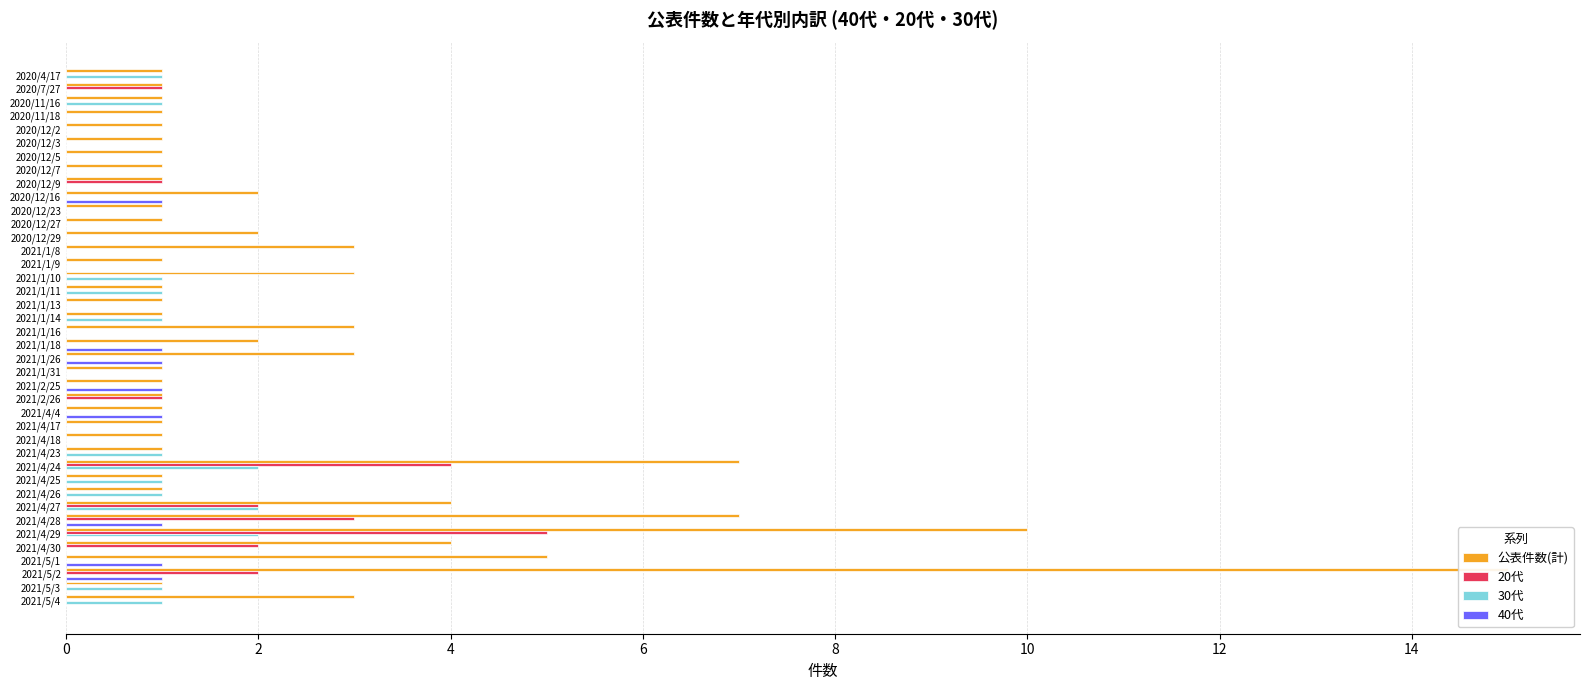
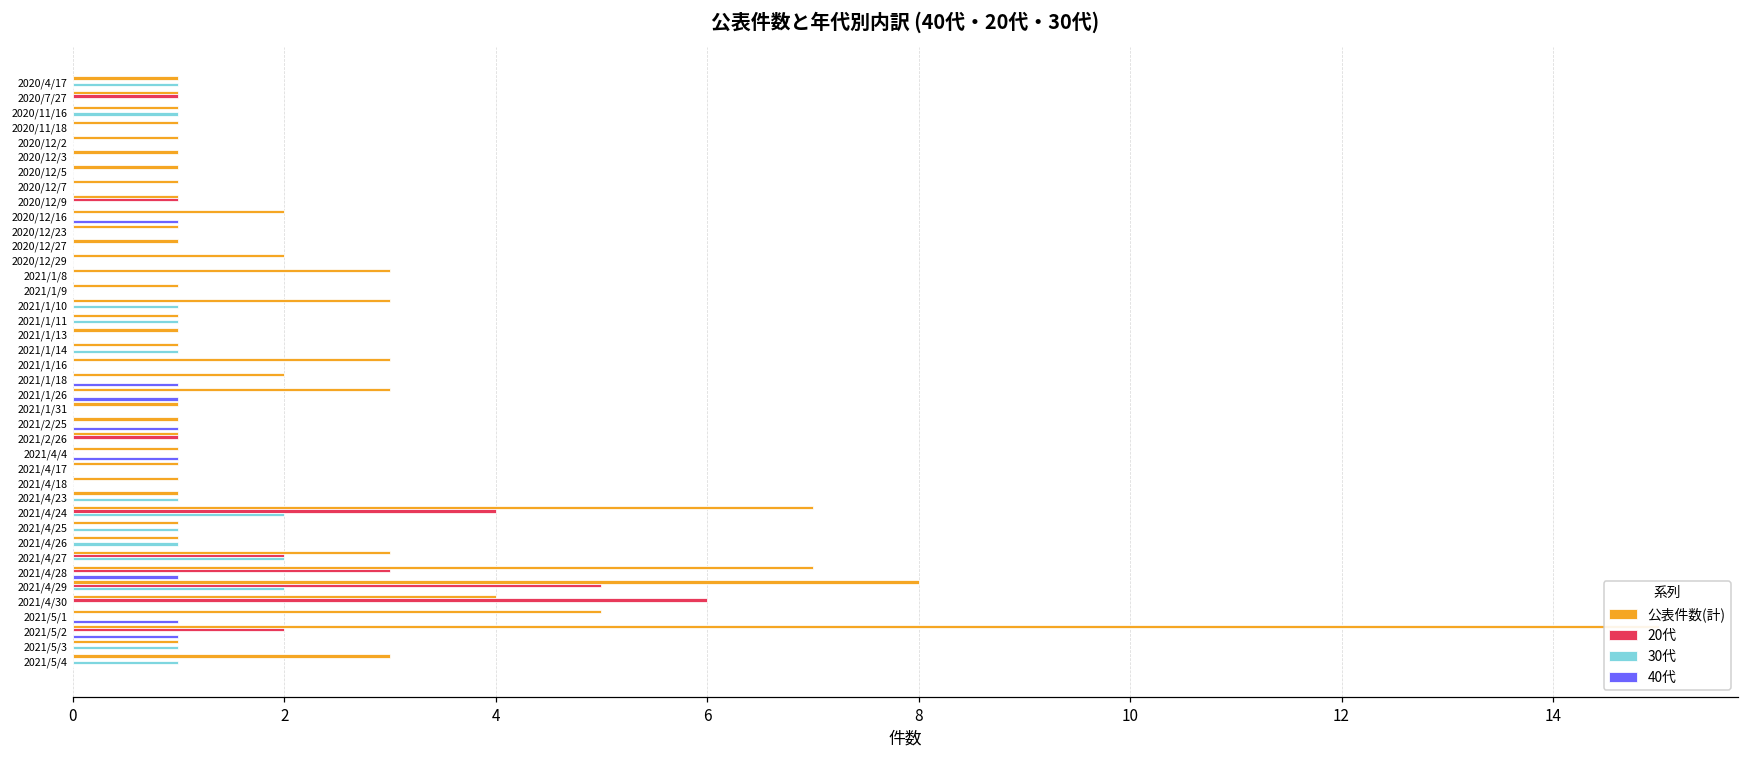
公表件数(計), 2021/4/27: 4 -> 3
公表件数(計), 2021/4/29: 10 -> 8
20代, 2021/4/30: 2 -> 6
